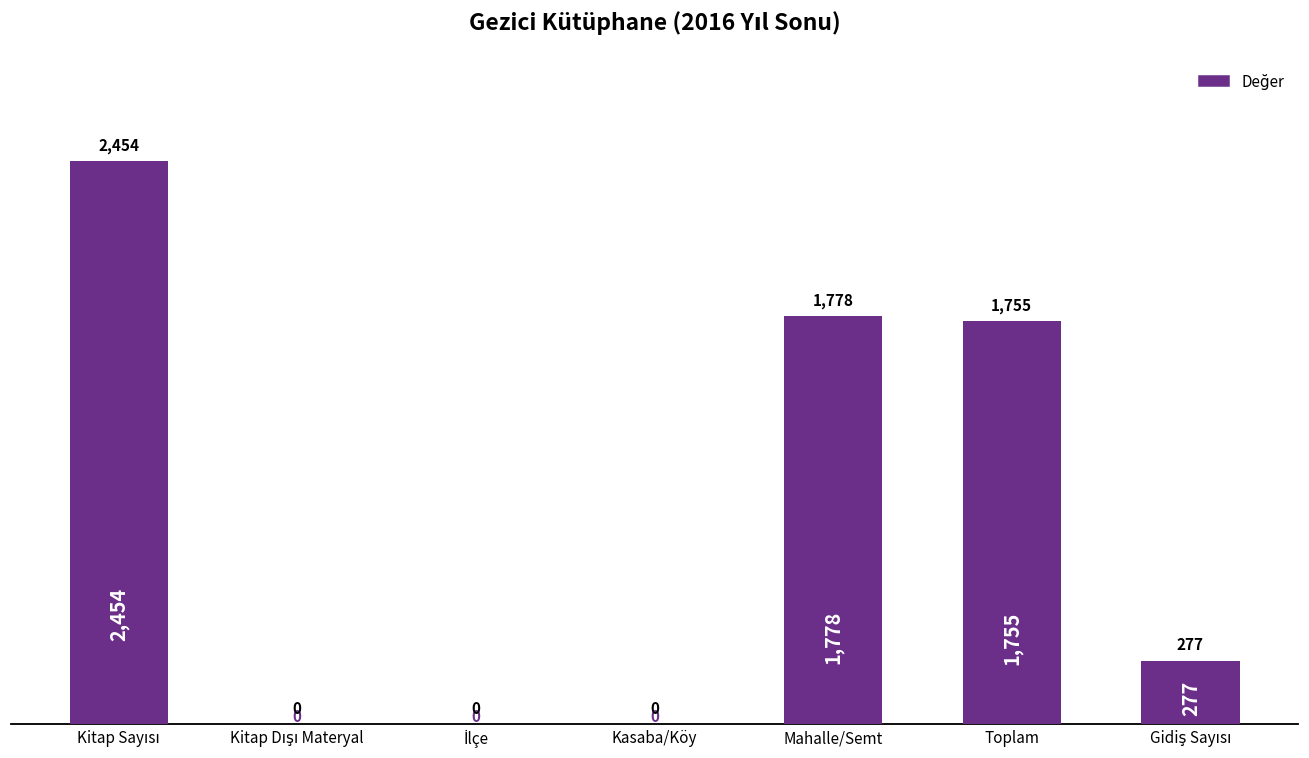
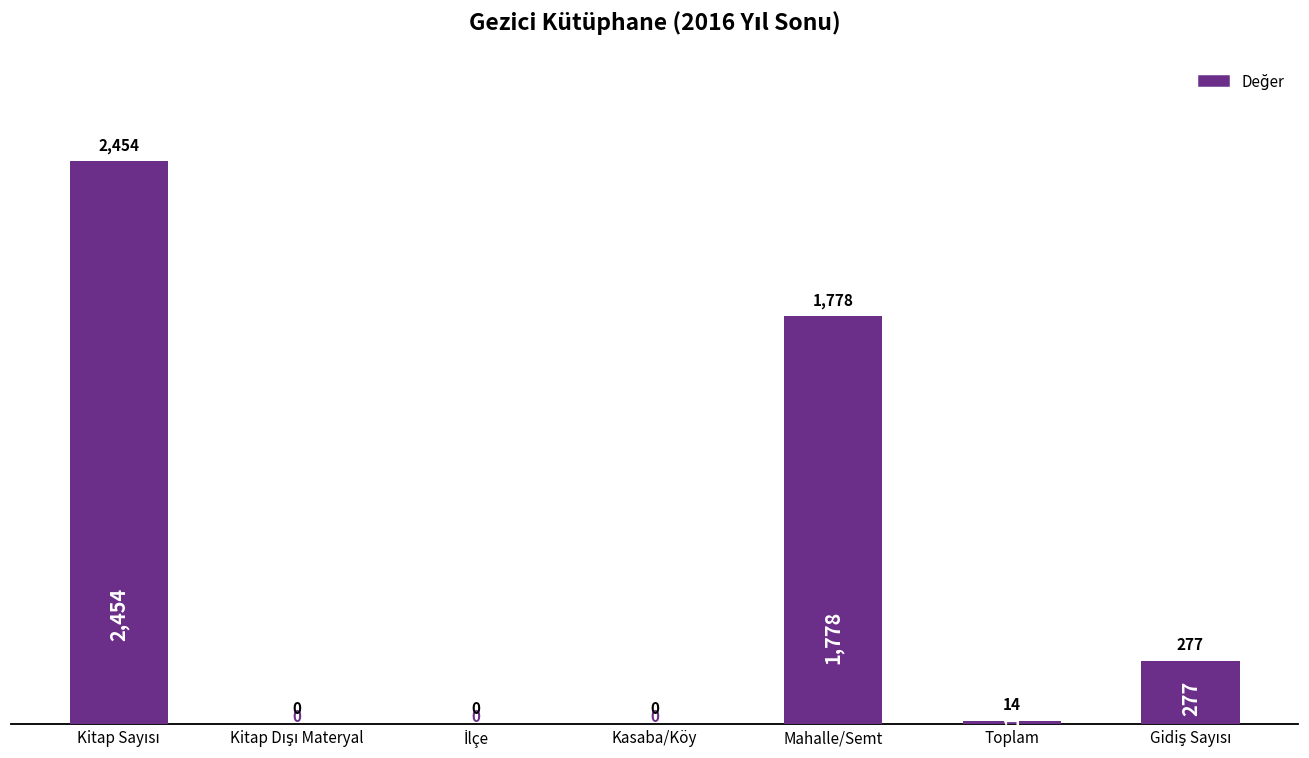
Toplam: 1,755 -> 14
